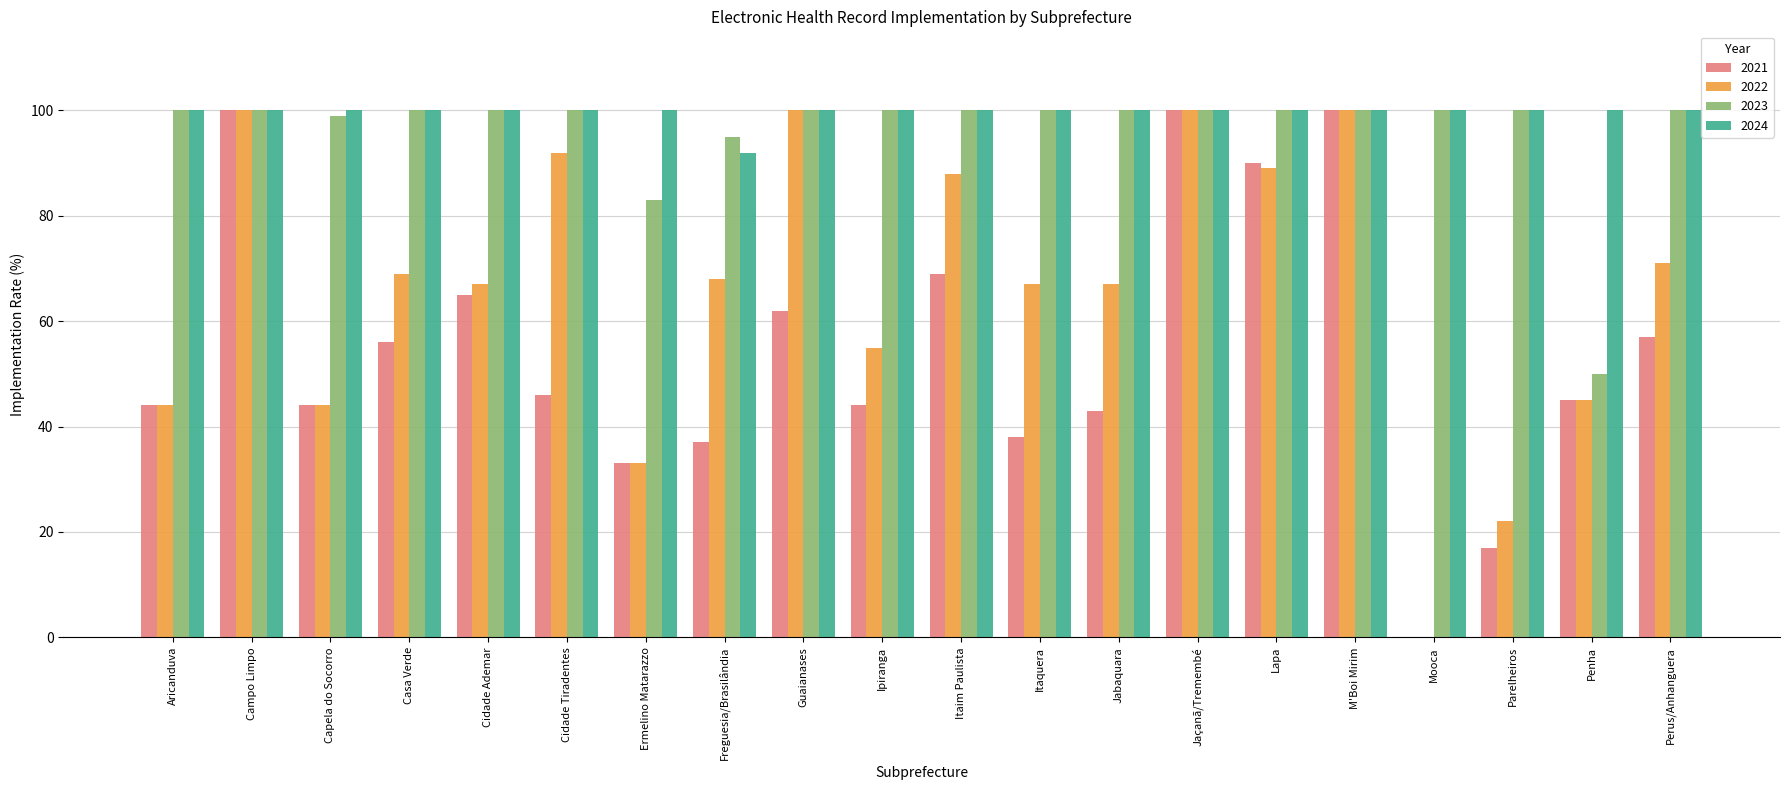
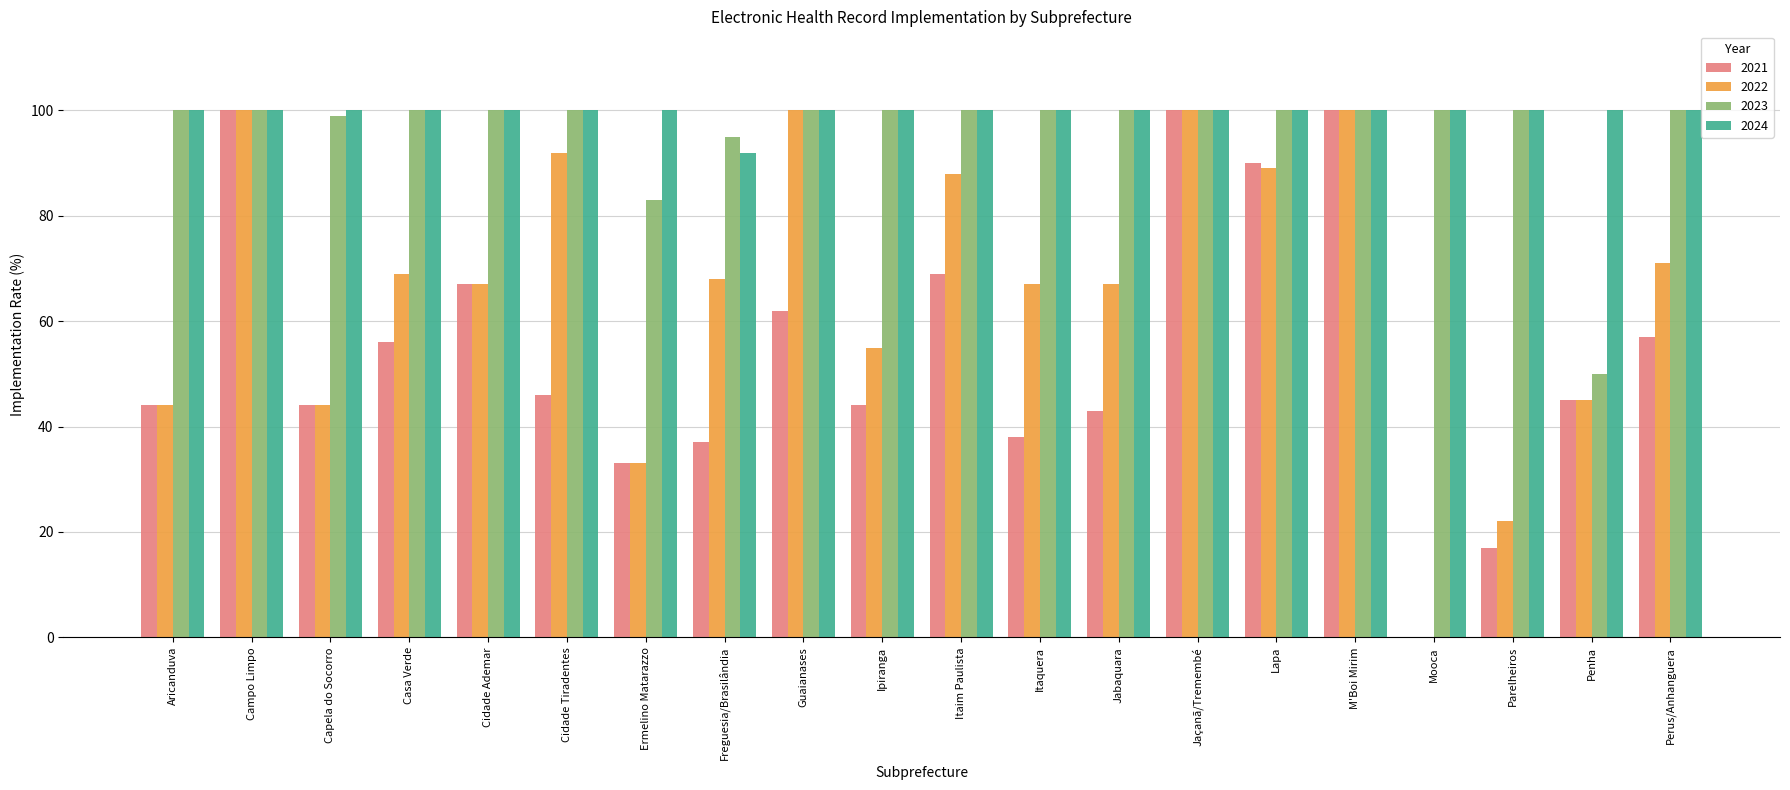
2021, Cidade Ademar: 65 -> 67
